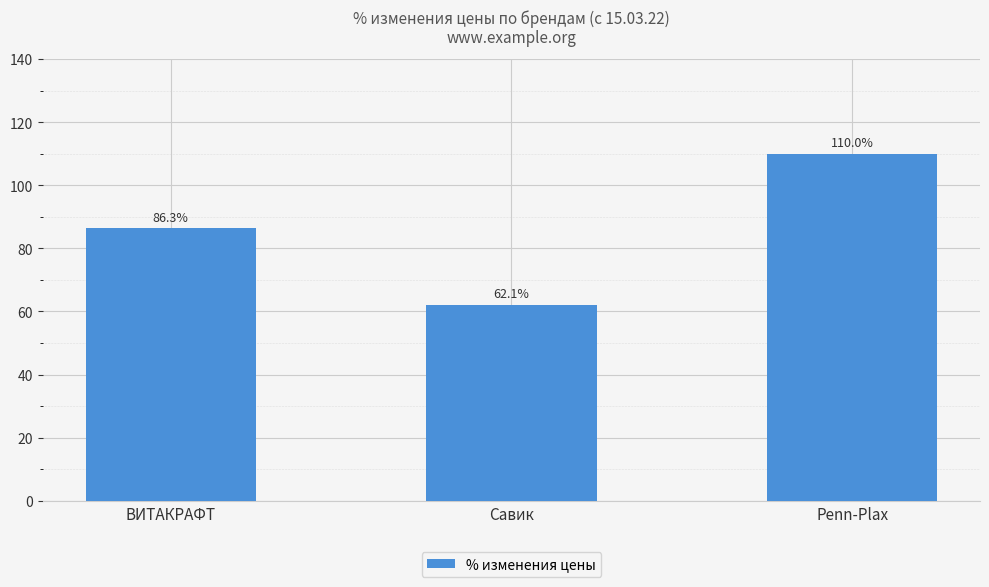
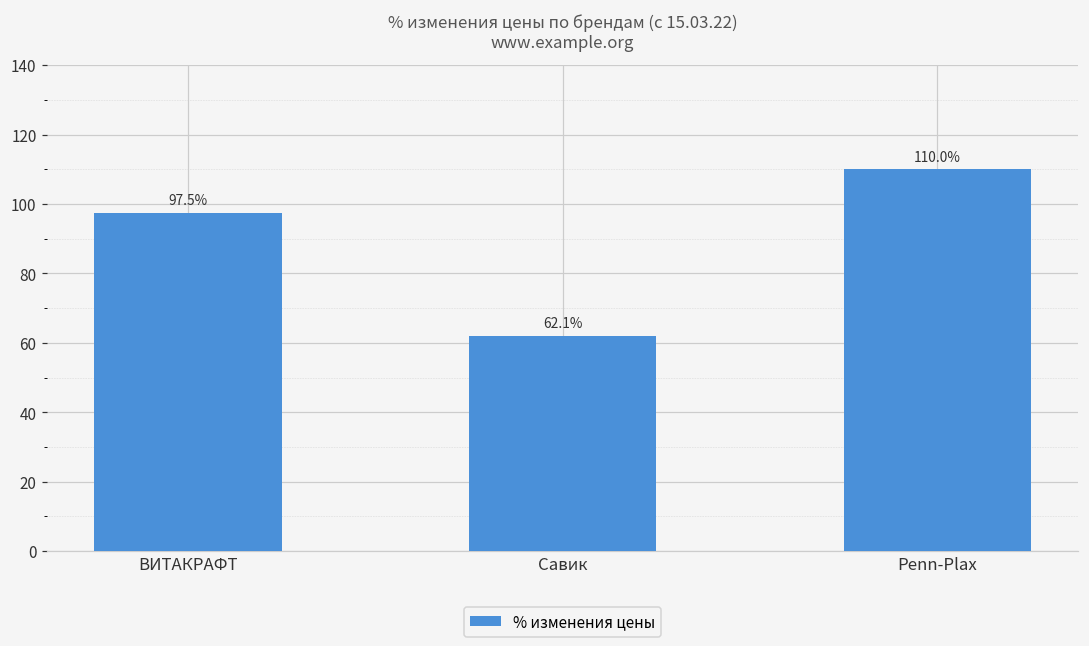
ВИТАКРАФТ: 86.3% -> 97.5%
